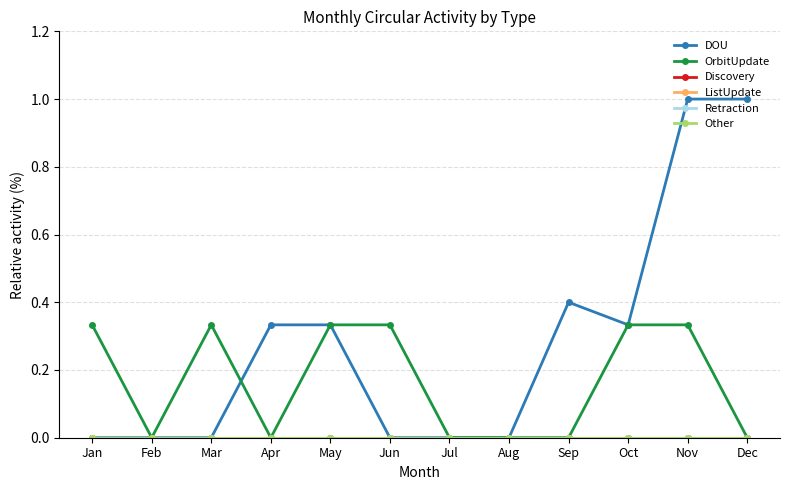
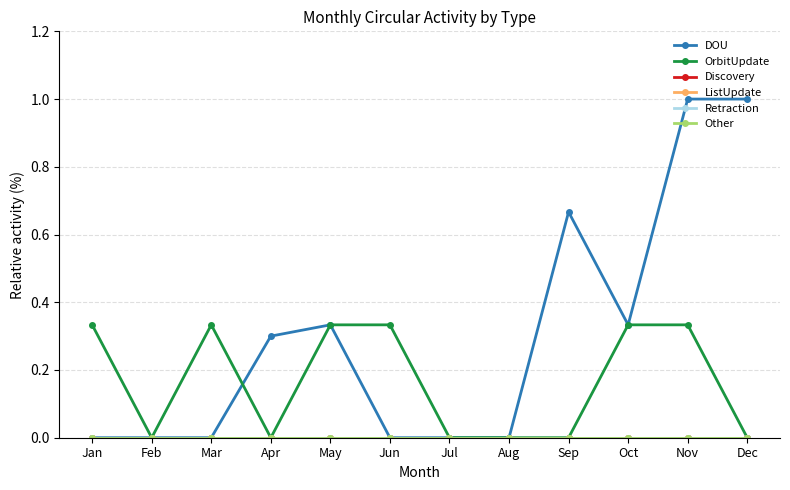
DOU, Apr: 0.33 -> 0.30
DOU, Sep: 0.40 -> 0.67
